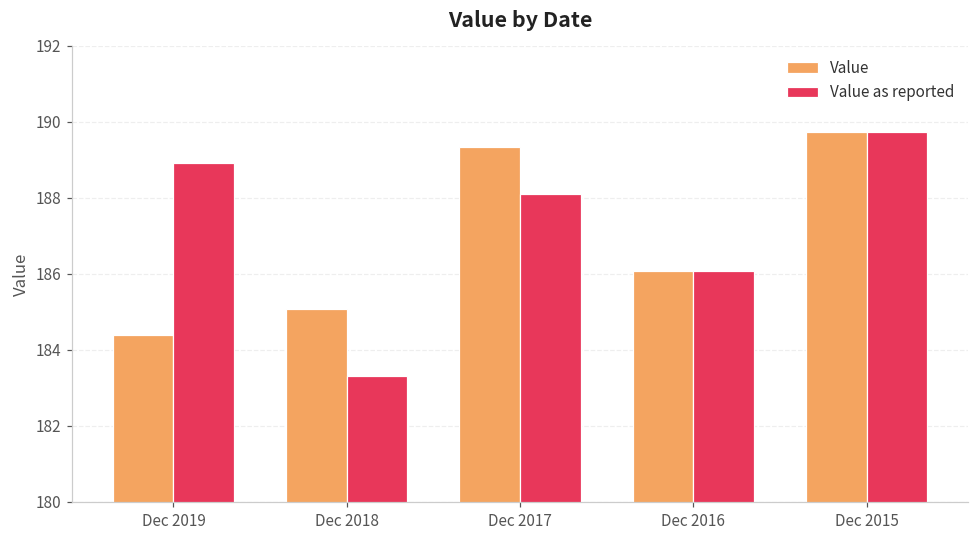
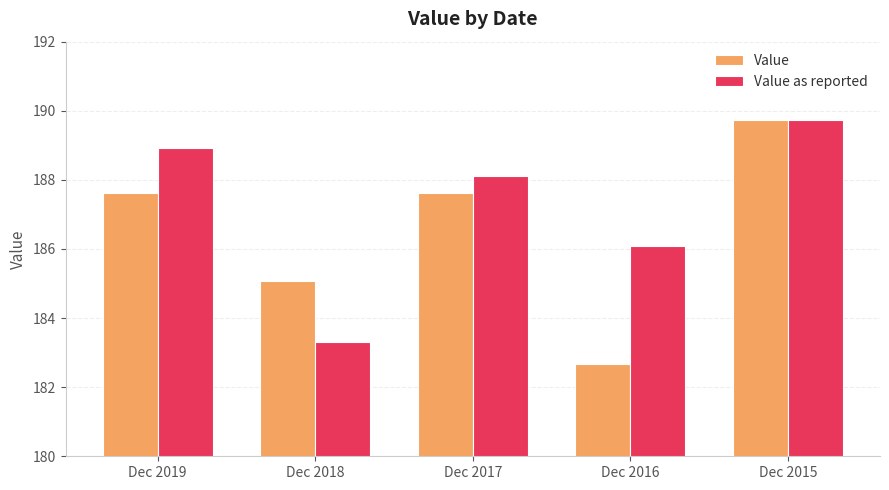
Value, Dec 2019: 184.4 -> 187.6
Value, Dec 2017: 189.3 -> 187.6
Value, Dec 2016: 186.1 -> 182.7
